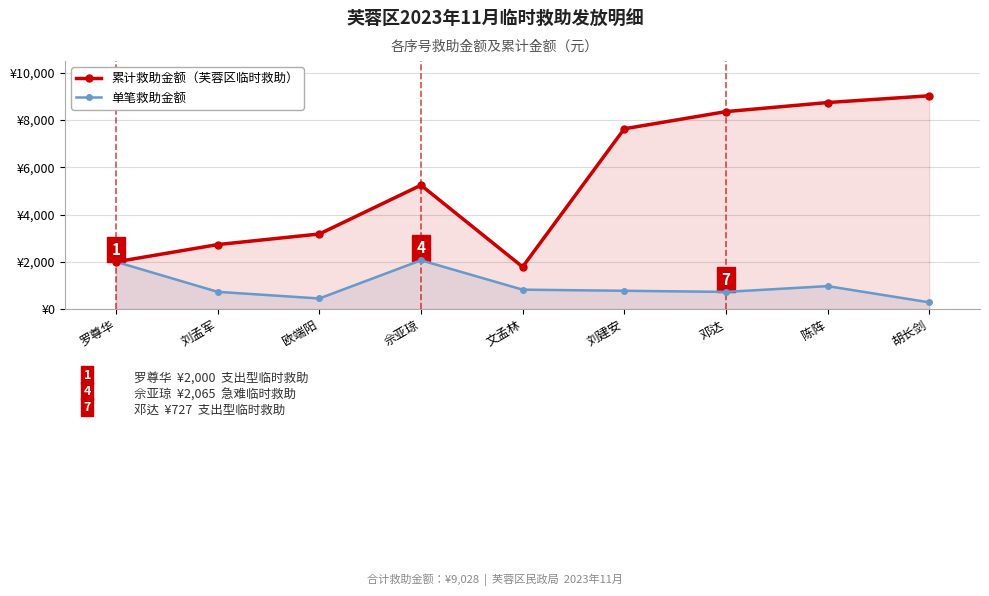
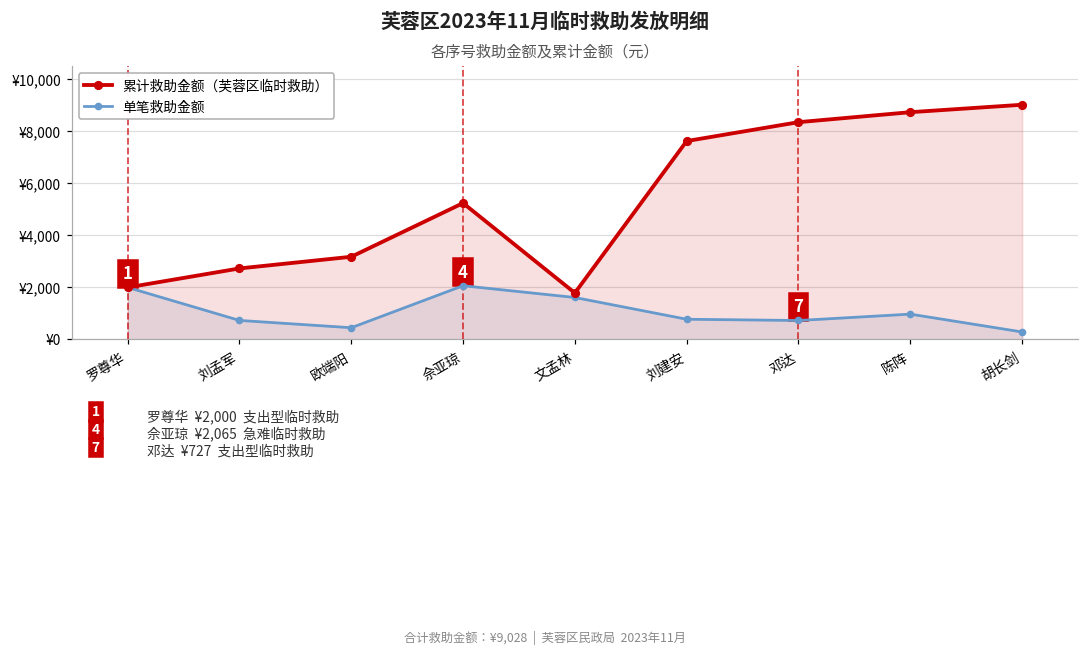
单笔救助金额, 文孟林: ¥800 -> ¥1,600
